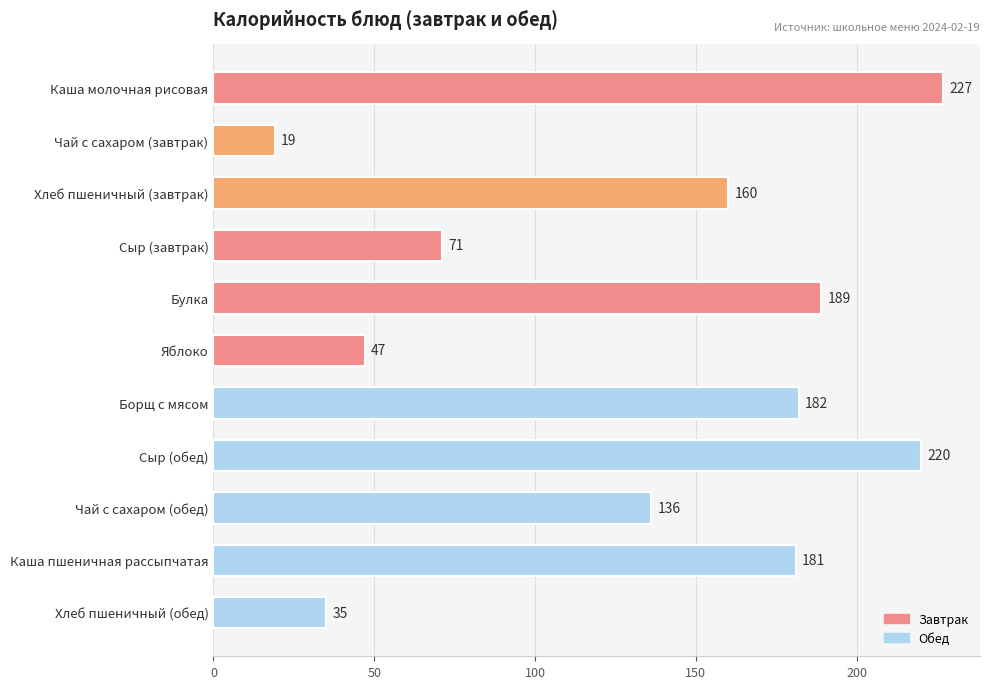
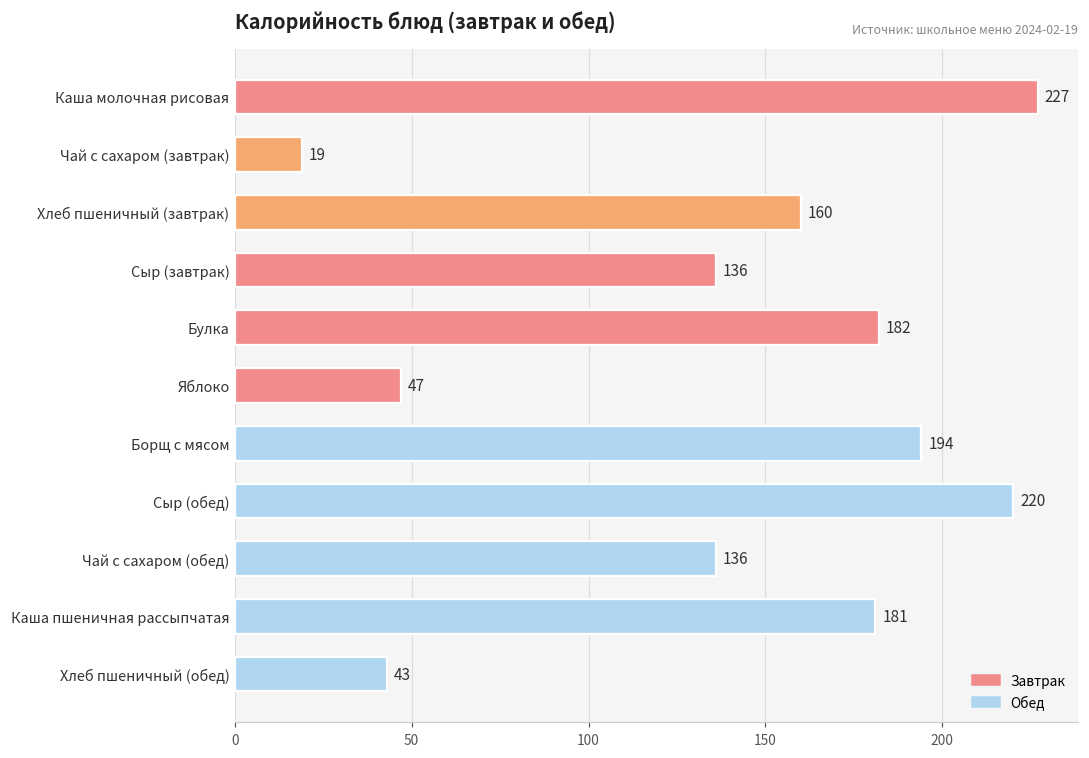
Сыр (завтрак): 71 -> 136
Булка: 189 -> 182
Борщ с мясом: 182 -> 194
Хлеб пшеничный (обед): 35 -> 43
